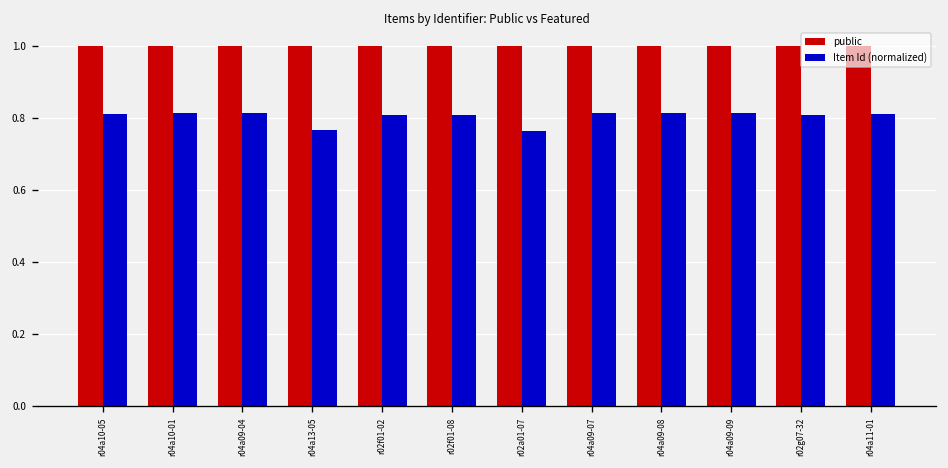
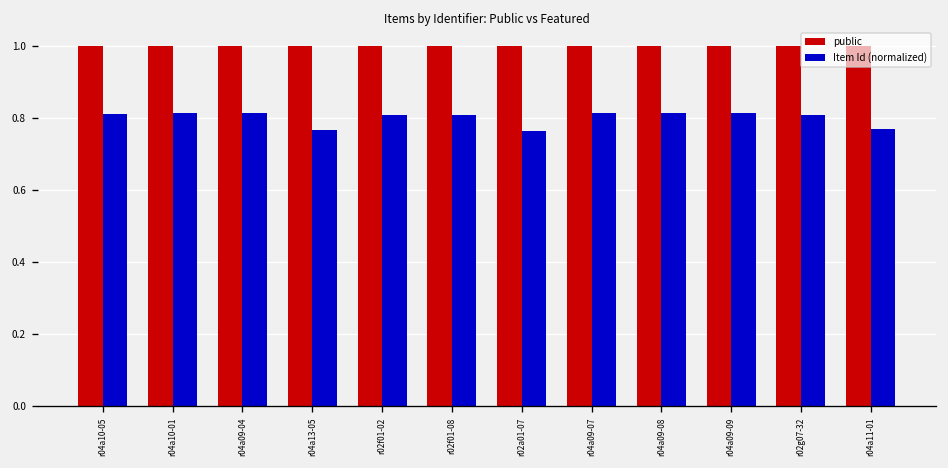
Item Id (normalized), r04a11-01: 0.81 -> 0.77
